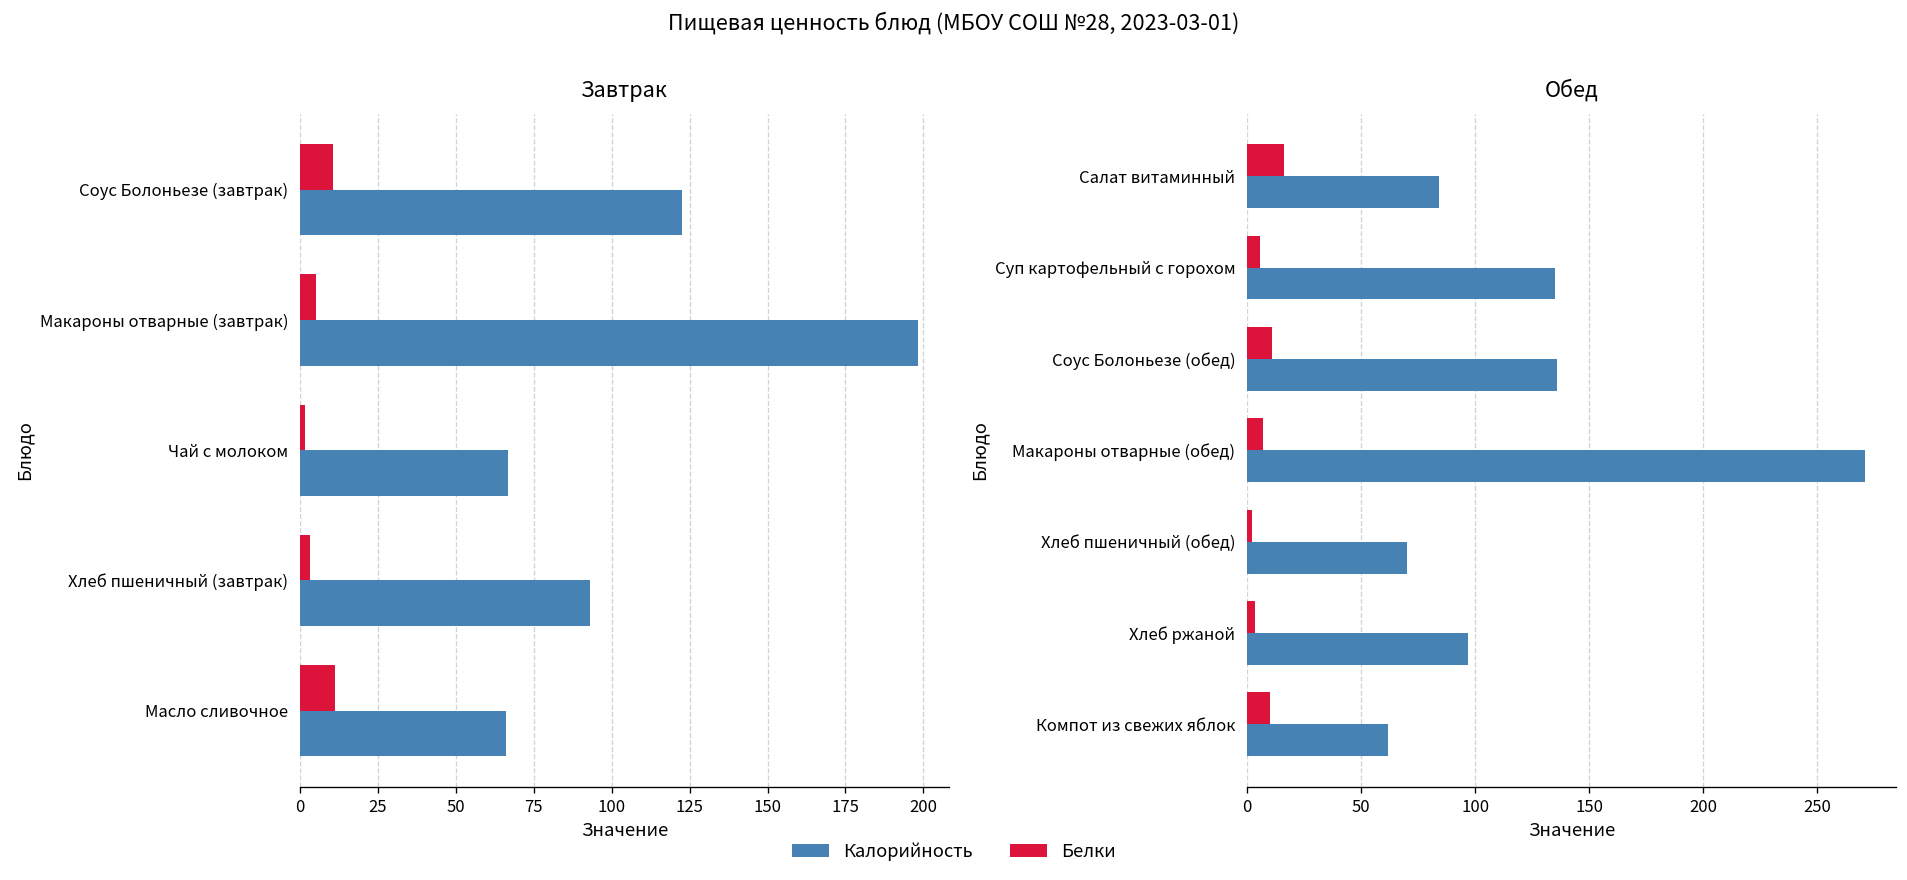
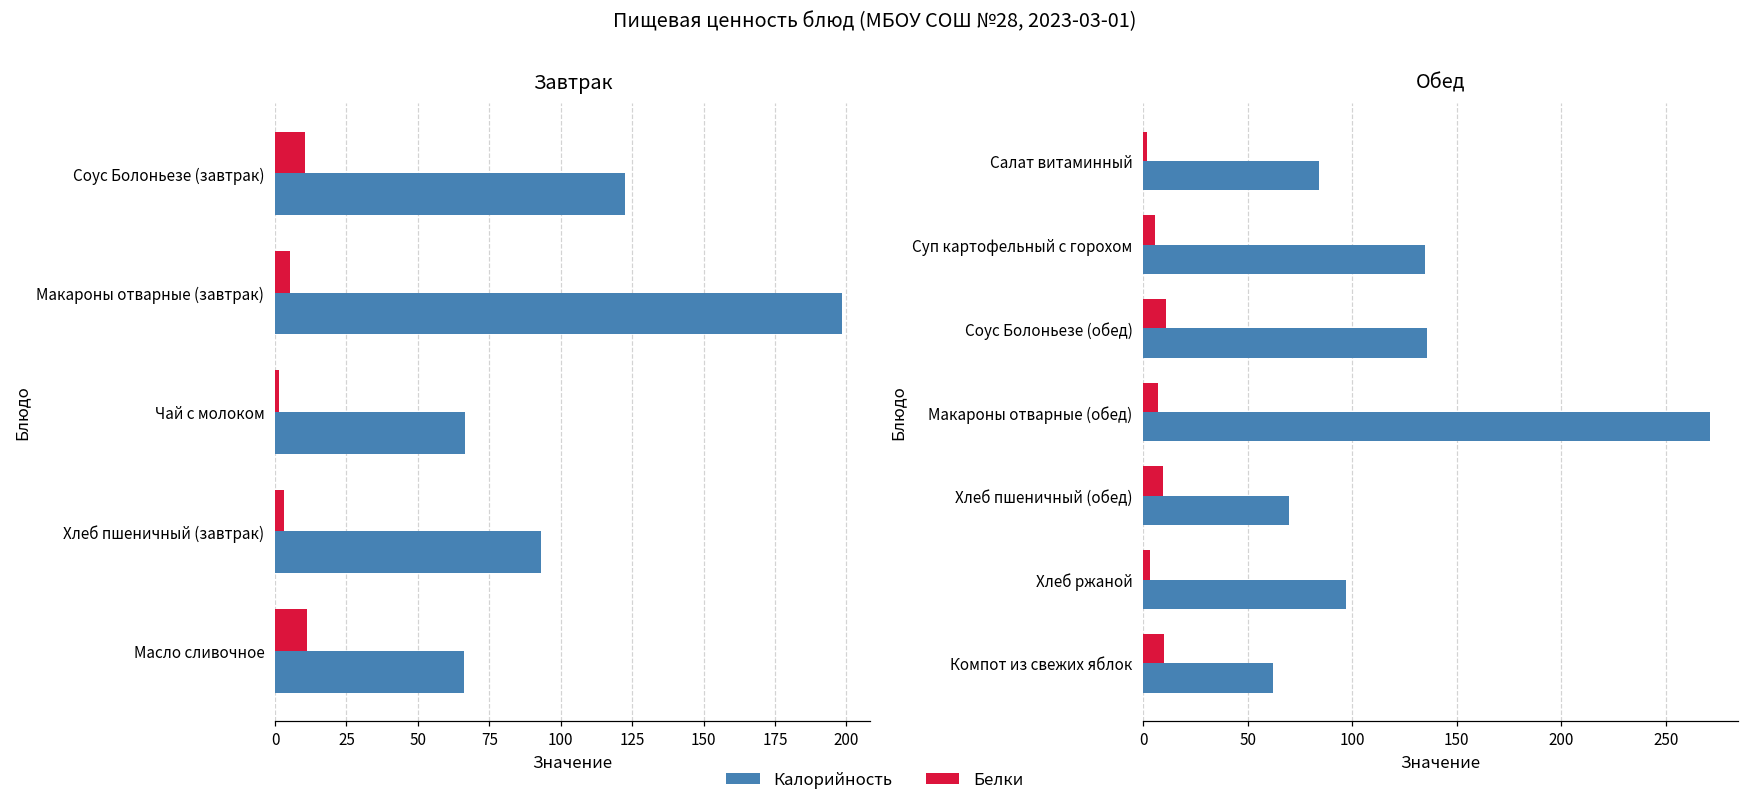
Обед, Белки, Салат витаминный: 16 -> 2
Обед, Белки, Хлеб пшеничный (обед): 2 -> 9
